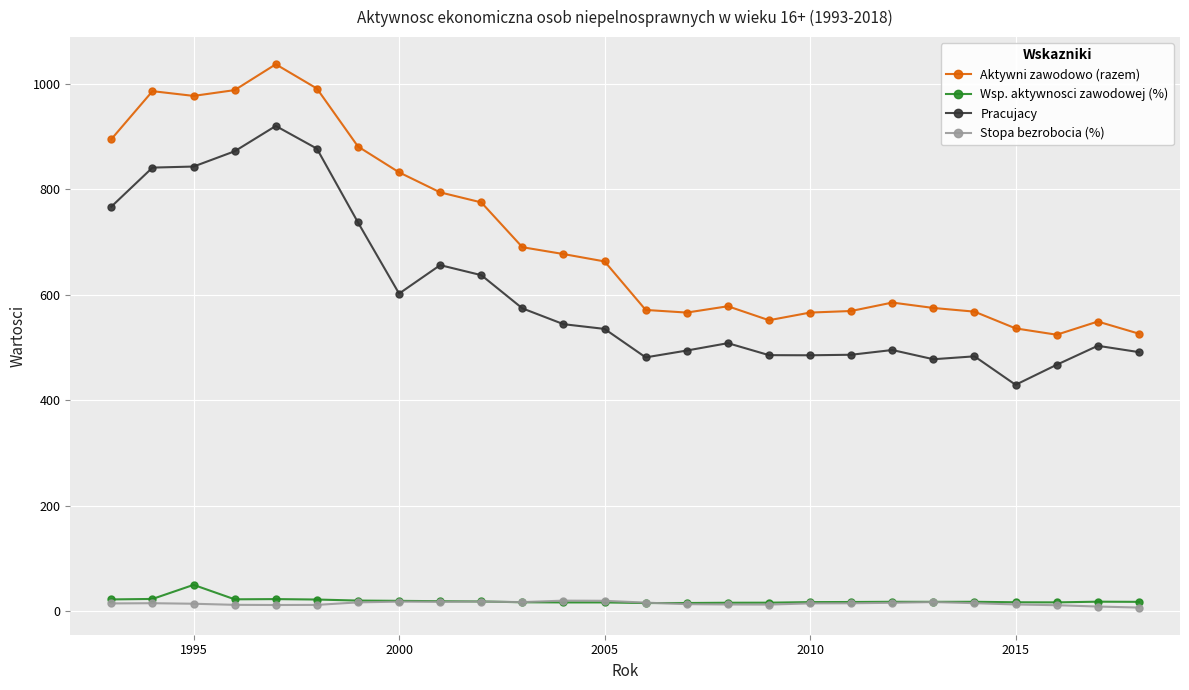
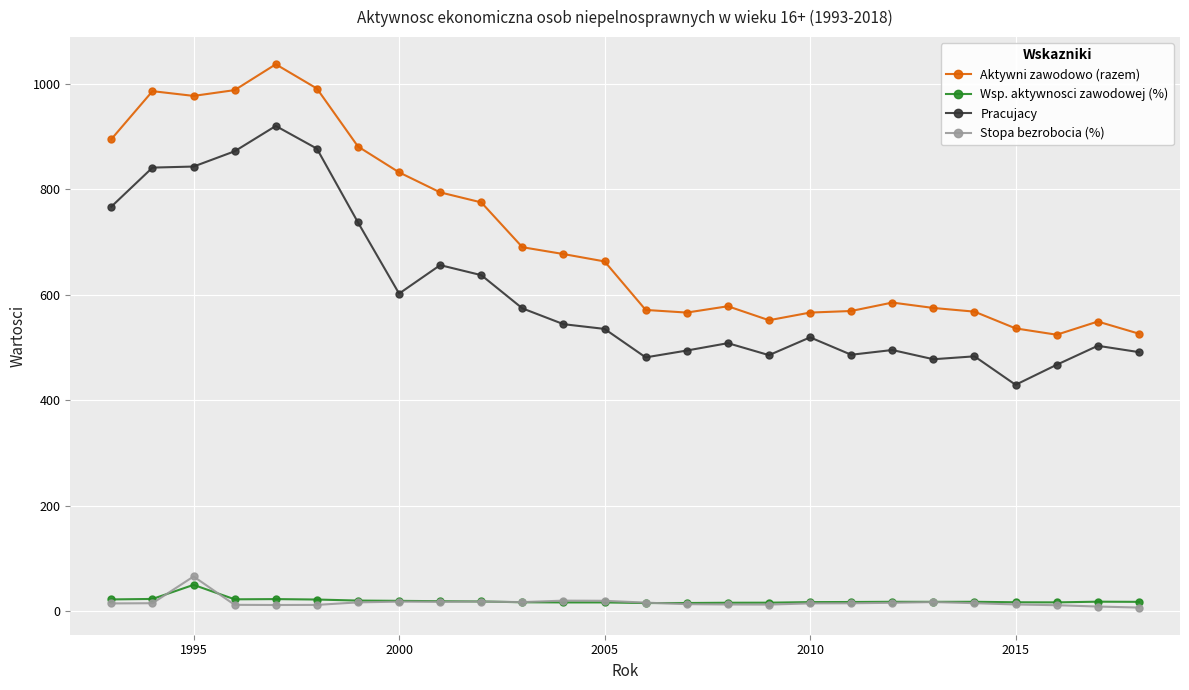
Stopa bezrobocia (%), 1995: 10 -> 70
Pracujacy, 2010: 490 -> 520
